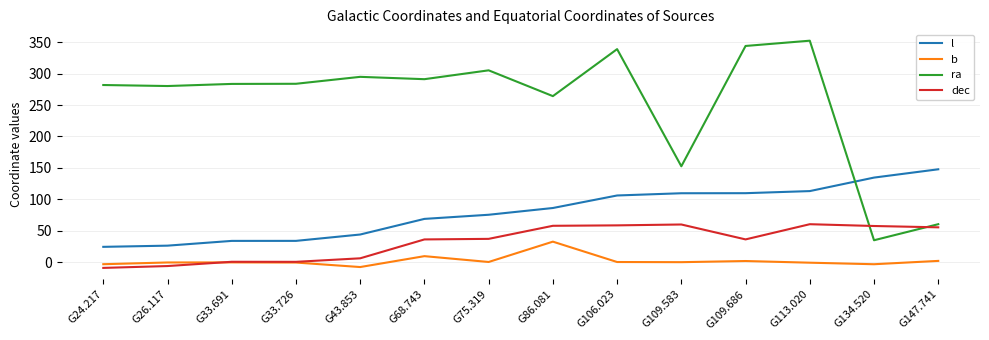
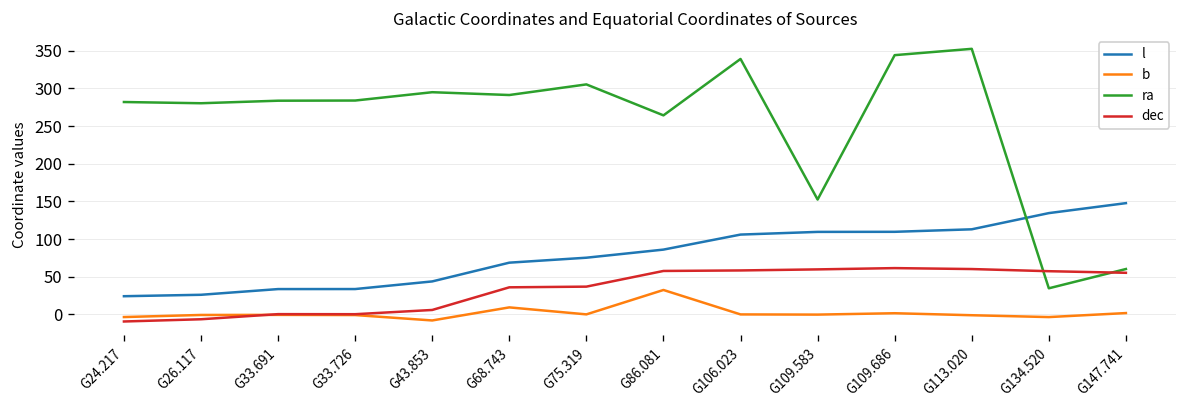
dec, G109.686: 40 -> 60
